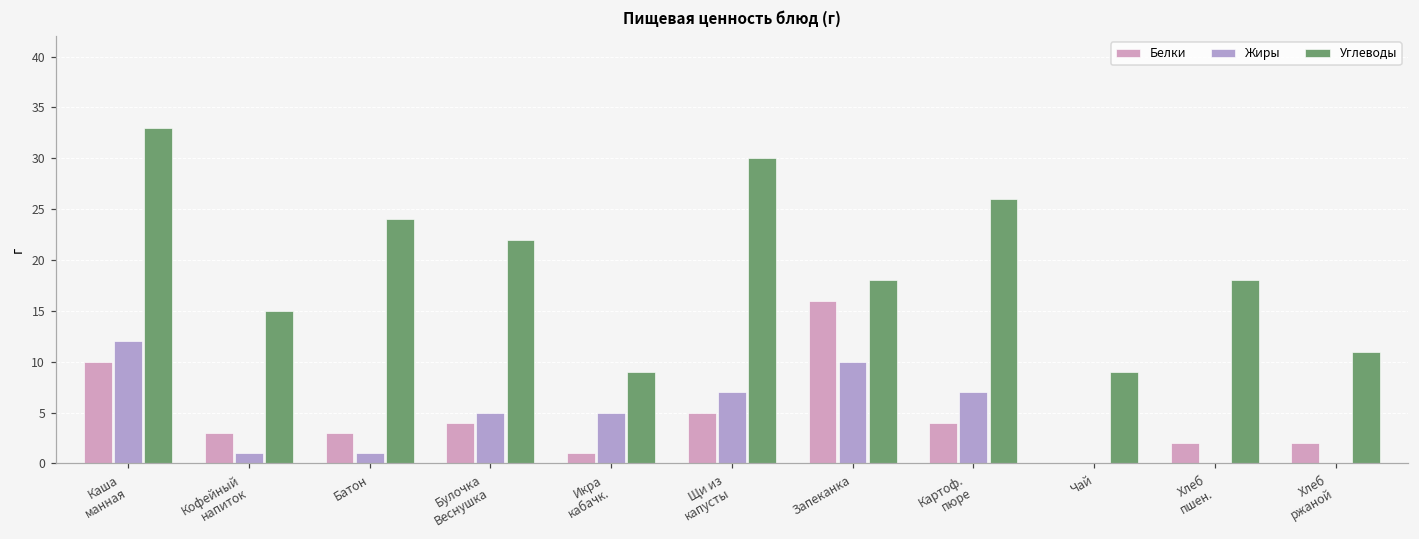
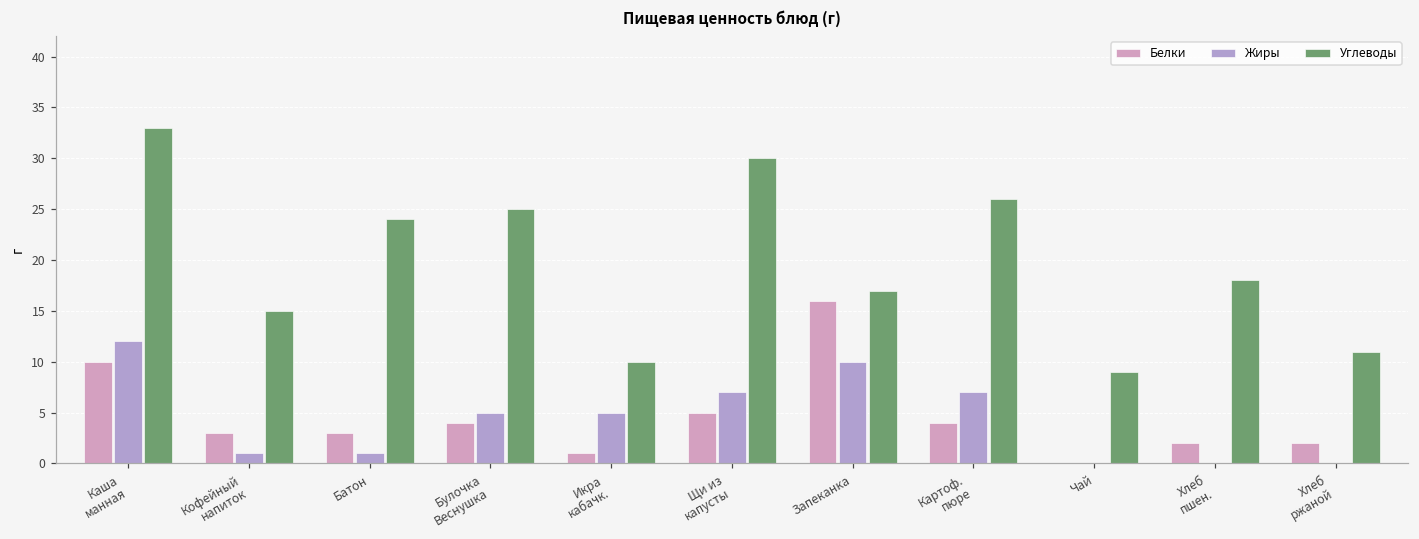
Углеводы, Булочка Веснушка: 22 -> 25
Углеводы, Икра кабачк.: 9 -> 10
Углеводы, Запеканка: 18 -> 17
